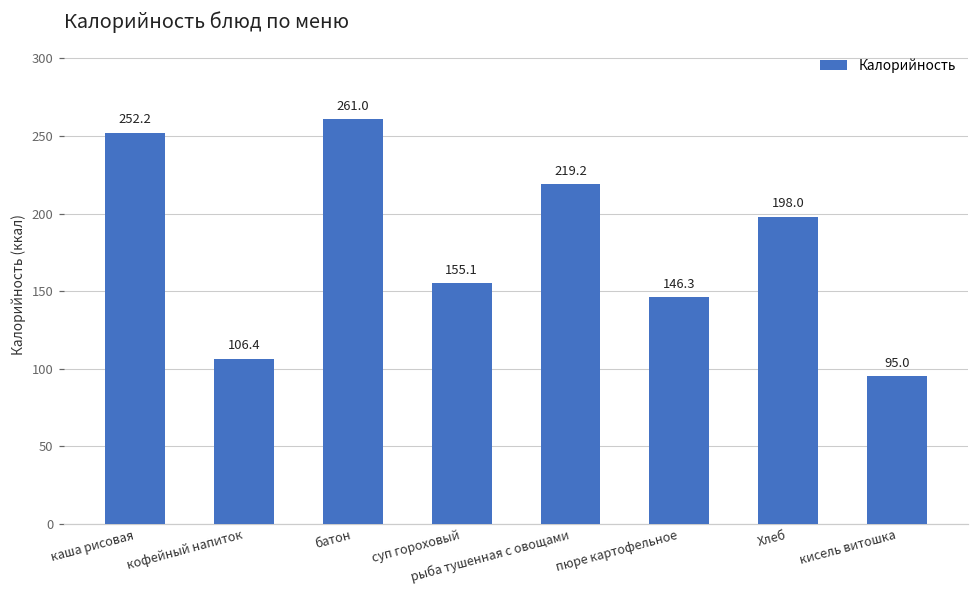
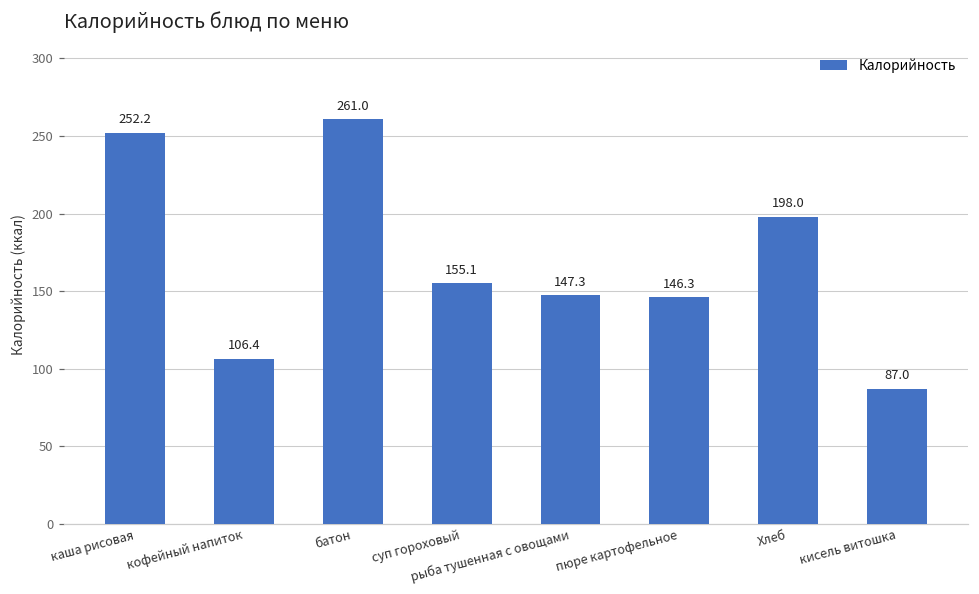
рыба тушенная с овощами: 219.2 -> 147.3
кисель витошка: 95.0 -> 87.0
